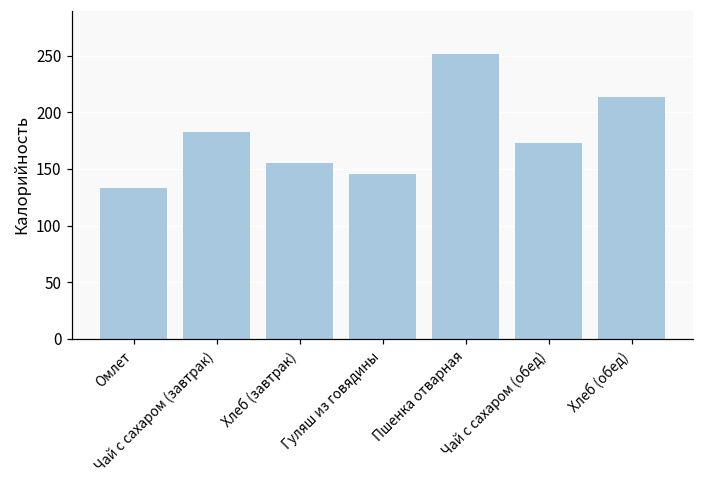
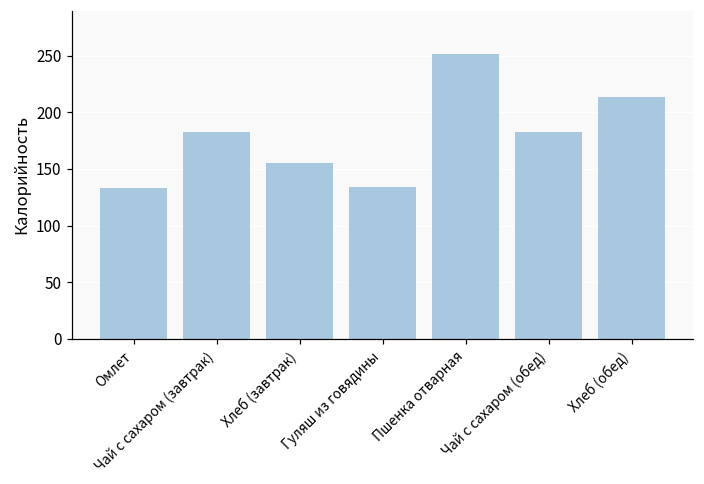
Гуляш из говядины: 145 -> 134
Чай с сахаром (обед): 173 -> 183
